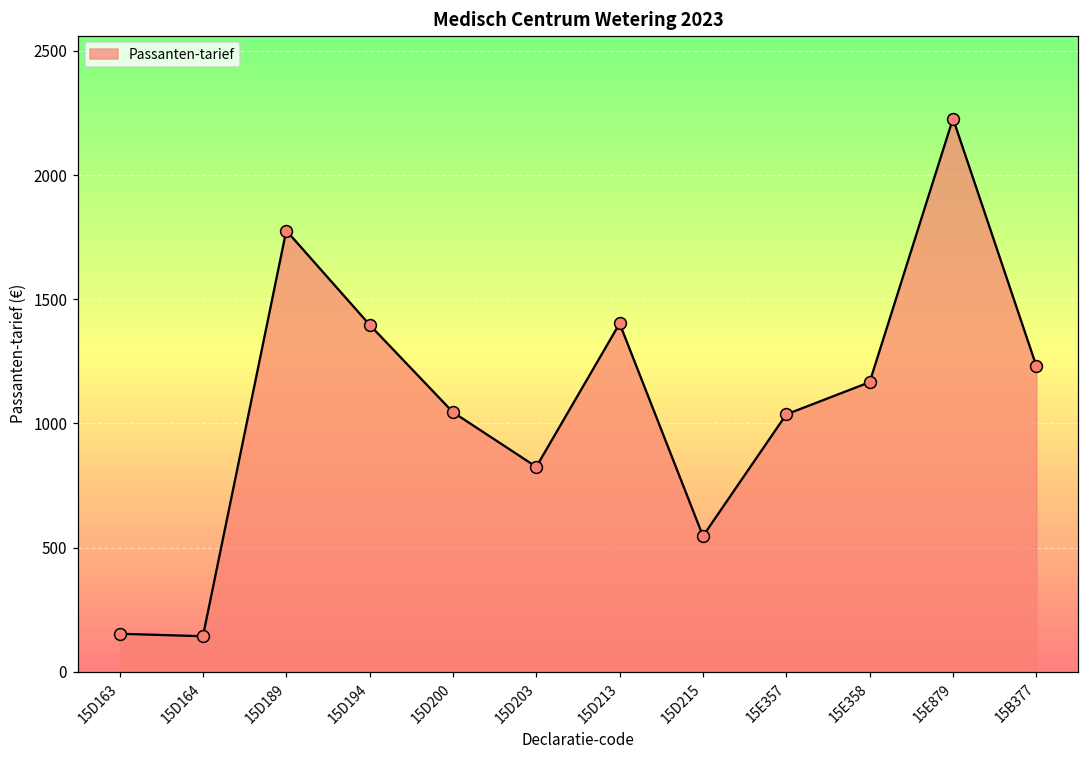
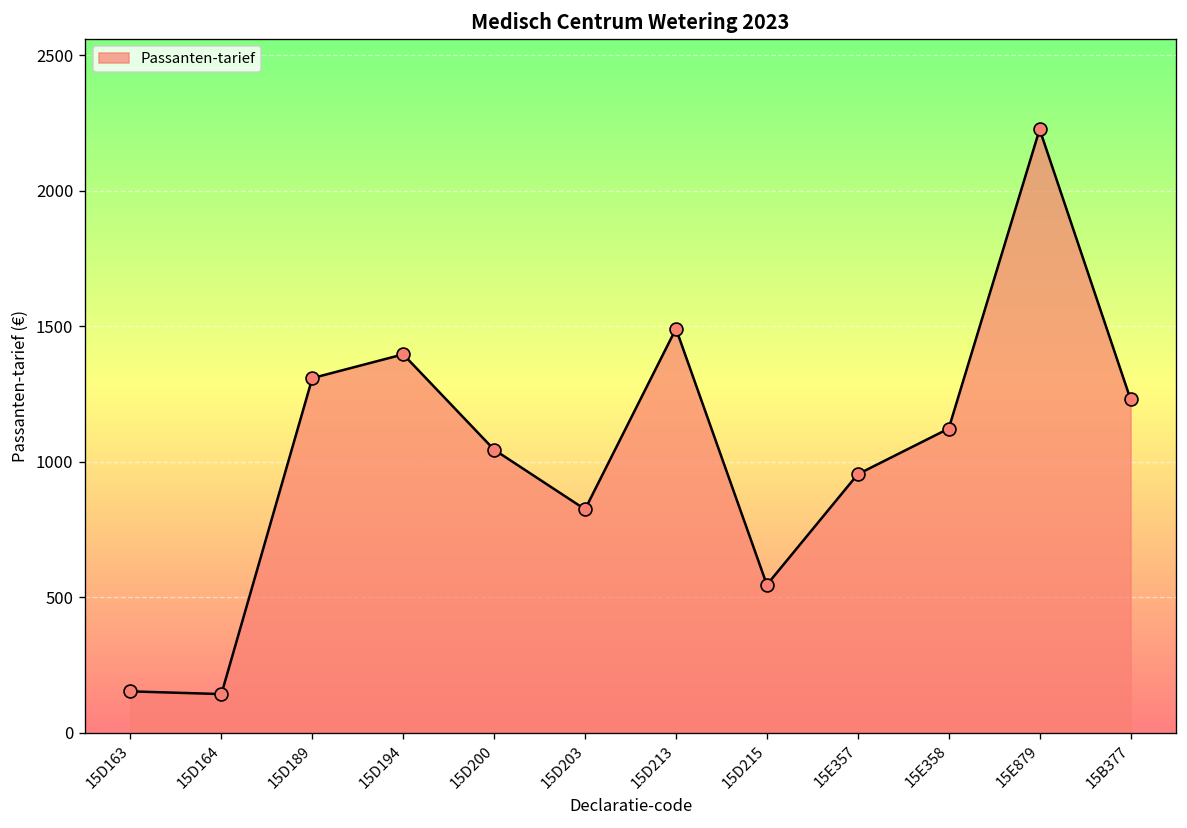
15D189: 1780 -> 1310
15D213: 1400 -> 1490
15E357: 1040 -> 950
15E358: 1170 -> 1120
